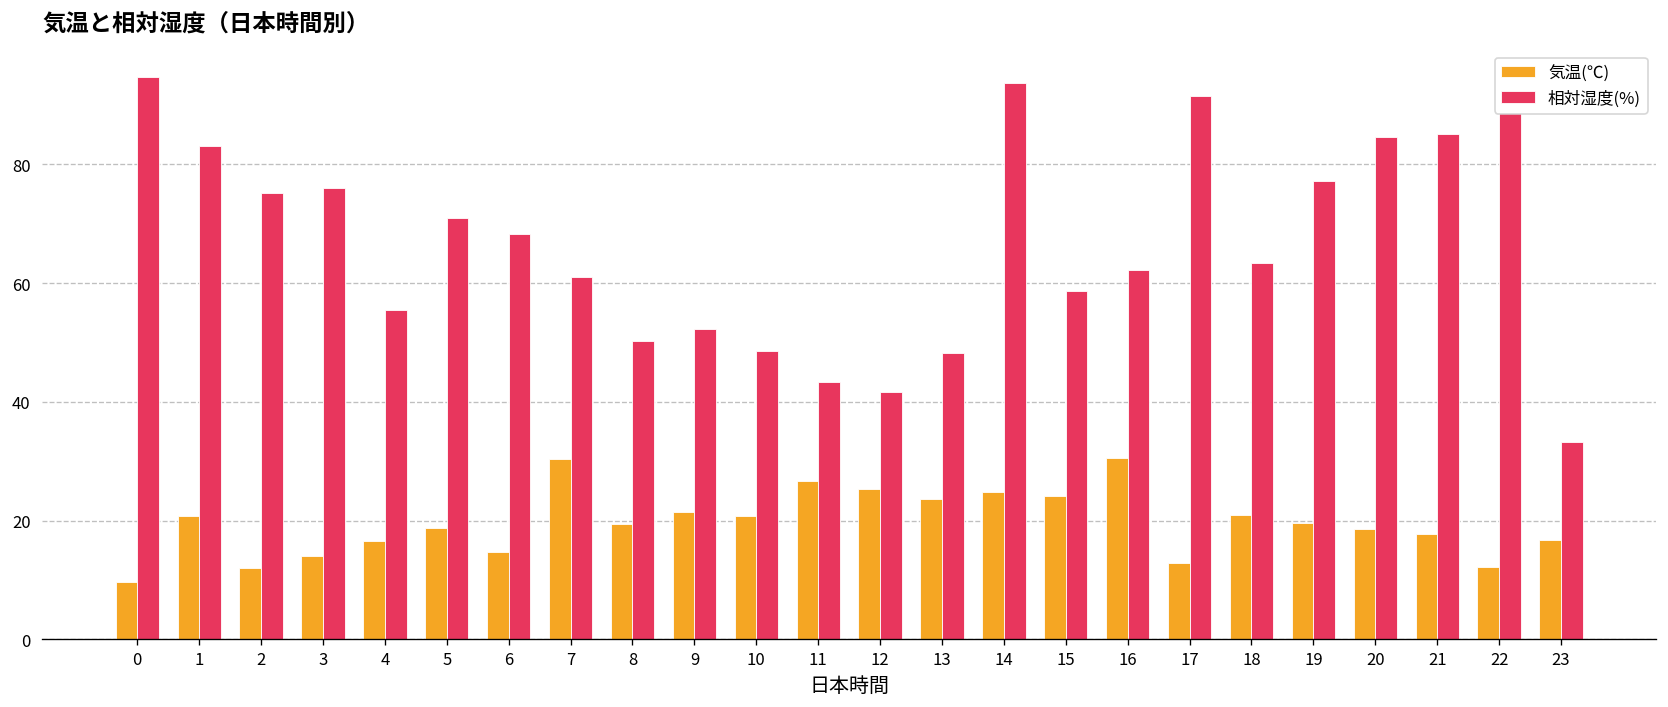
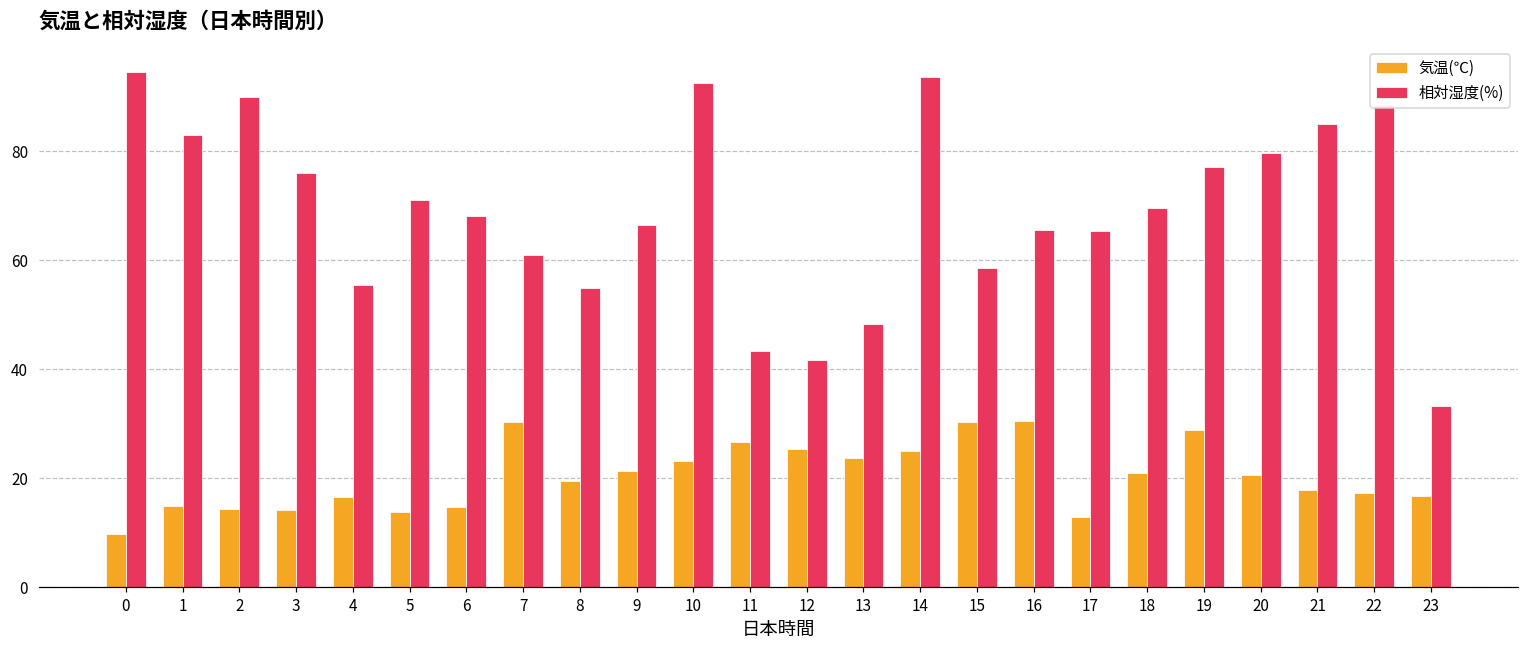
気温(℃), 1: 21 -> 15
気温(℃), 2: 12 -> 14
相対湿度(%), 2: 75 -> 90
気温(℃), 5: 19 -> 14
相対湿度(%), 8: 50 -> 55
相対湿度(%), 9: 52 -> 67
気温(℃), 10: 21 -> 23
相対湿度(%), 10: 49 -> 93
気温(℃), 15: 24 -> 30
相対湿度(%), 16: 62 -> 66
相対湿度(%), 17: 92 -> 65
相対湿度(%), 18: 63 -> 70
気温(℃), 19: 20 -> 29
気温(℃), 20: 19 -> 21
相対湿度(%), 20: 85 -> 80
気温(℃), 22: 12 -> 17
